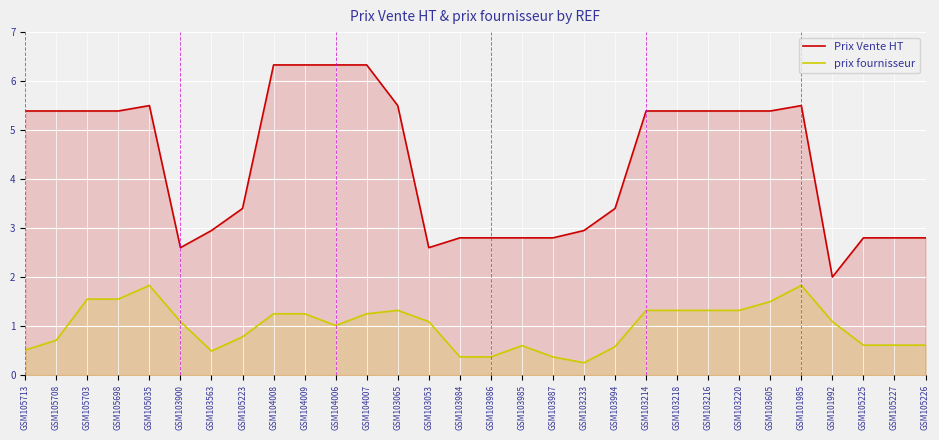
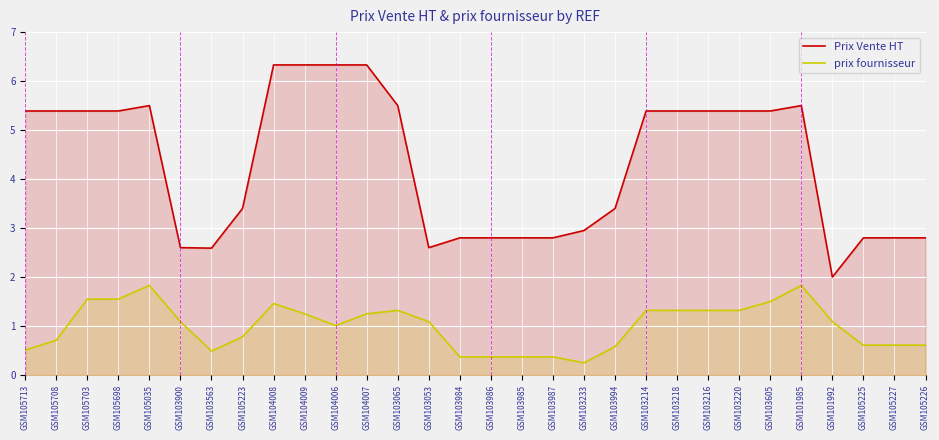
Prix Vente HT, GSM103563: 3.0 -> 2.6
prix fournisseur, GSM104008: 1.3 -> 1.5
prix fournisseur, GSM103985: 0.6 -> 0.4
